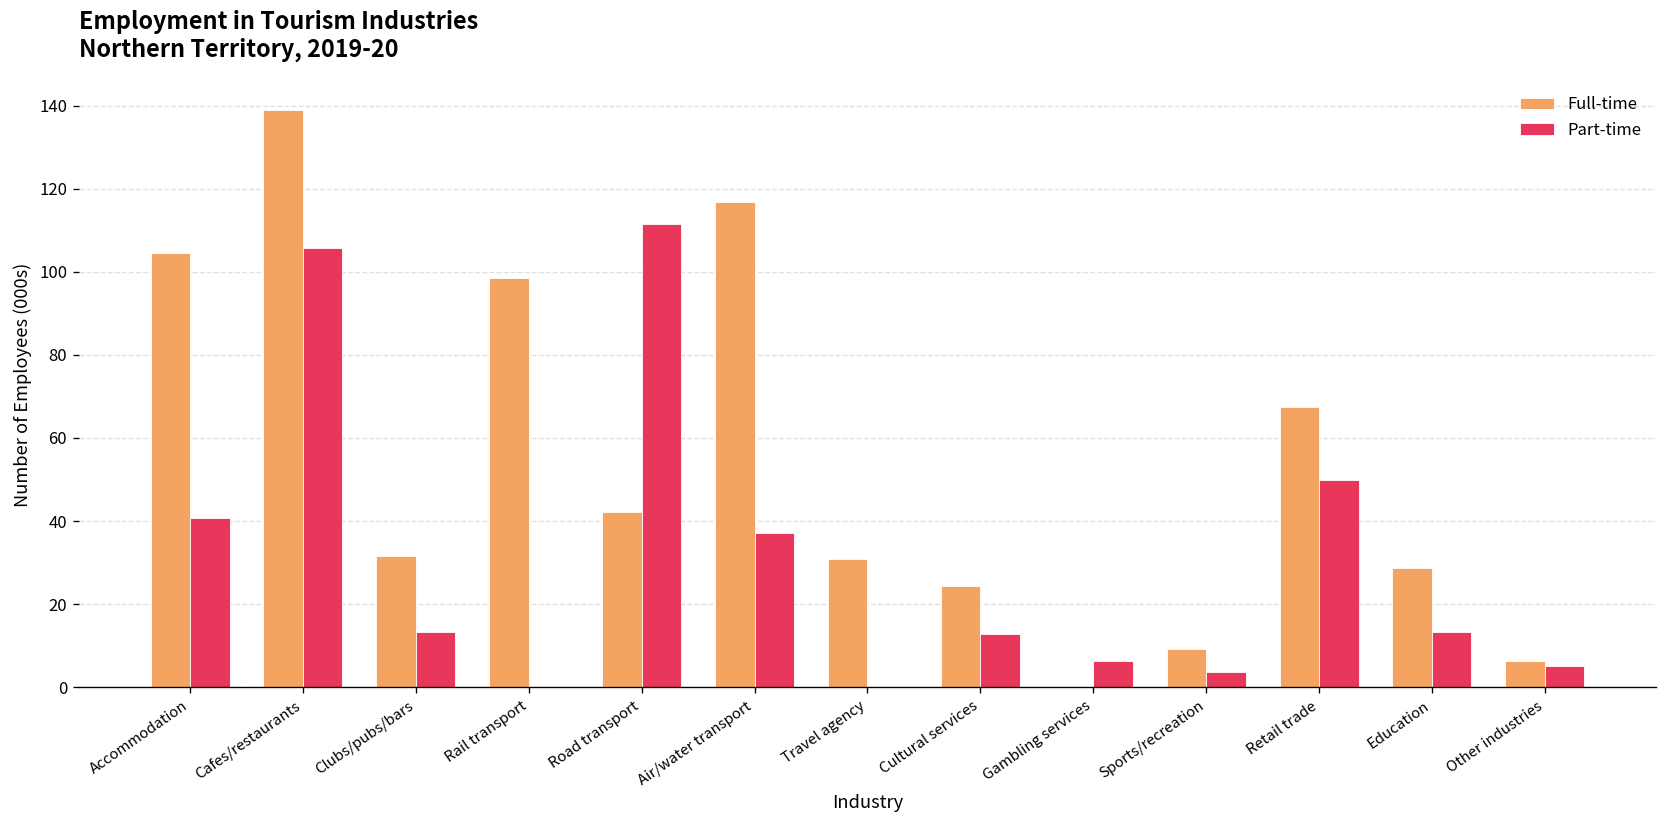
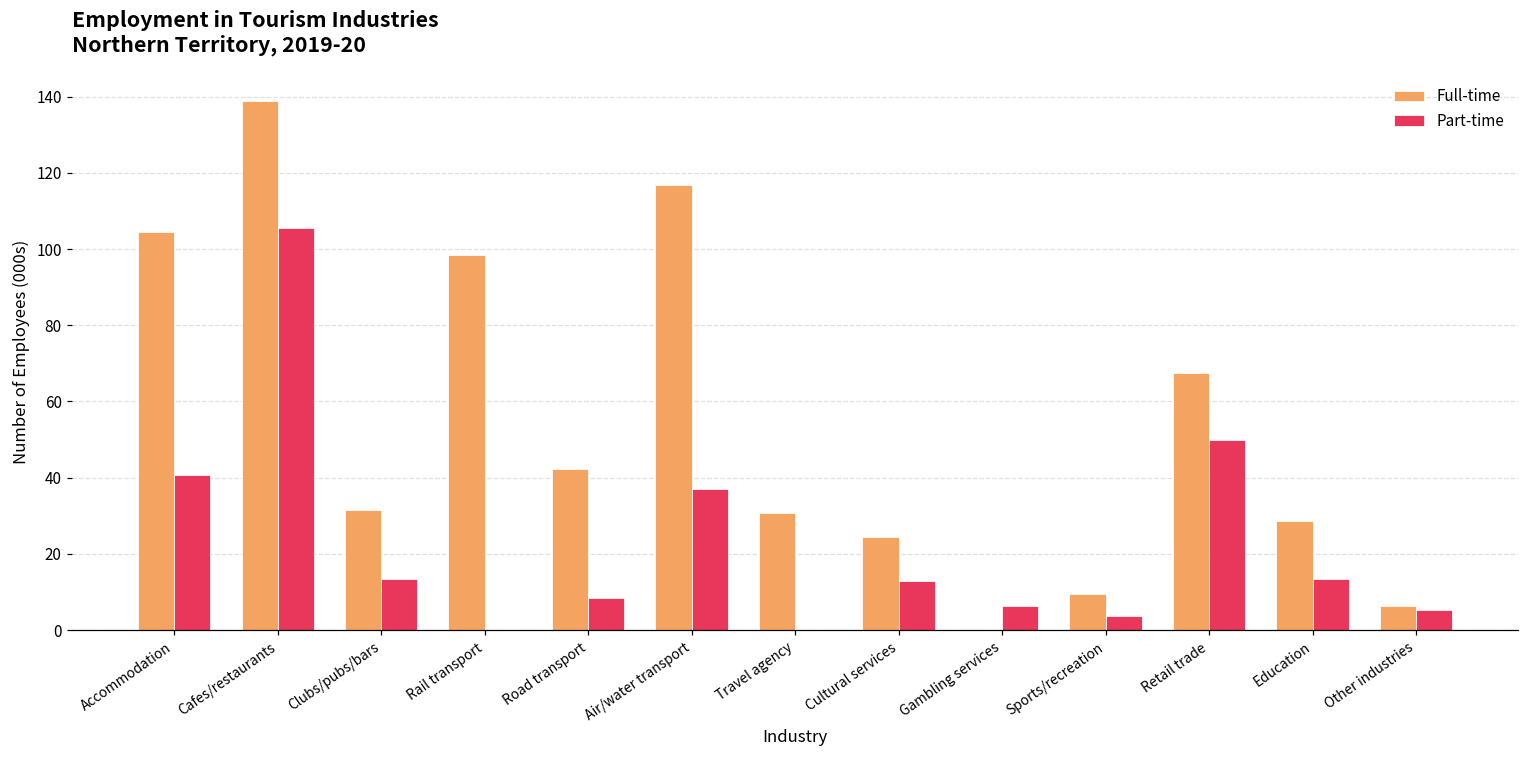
Part-time, Road transport: 111 -> 8
